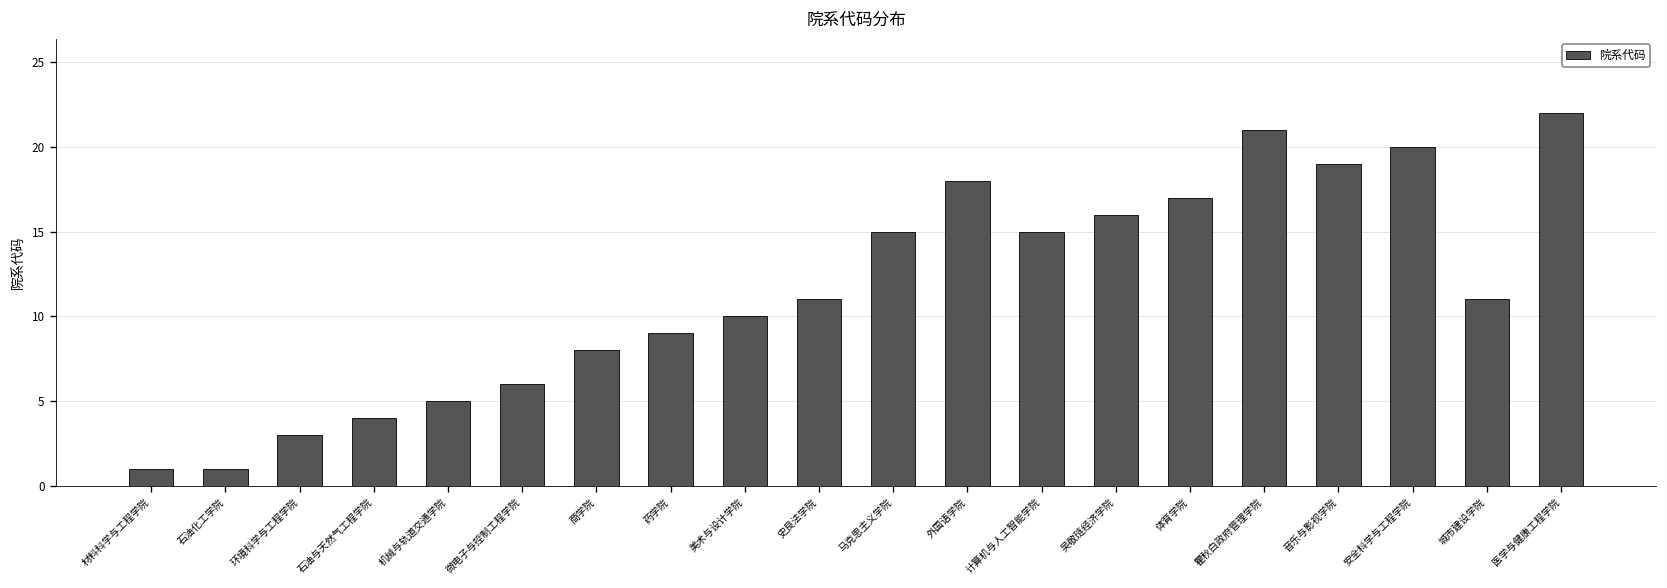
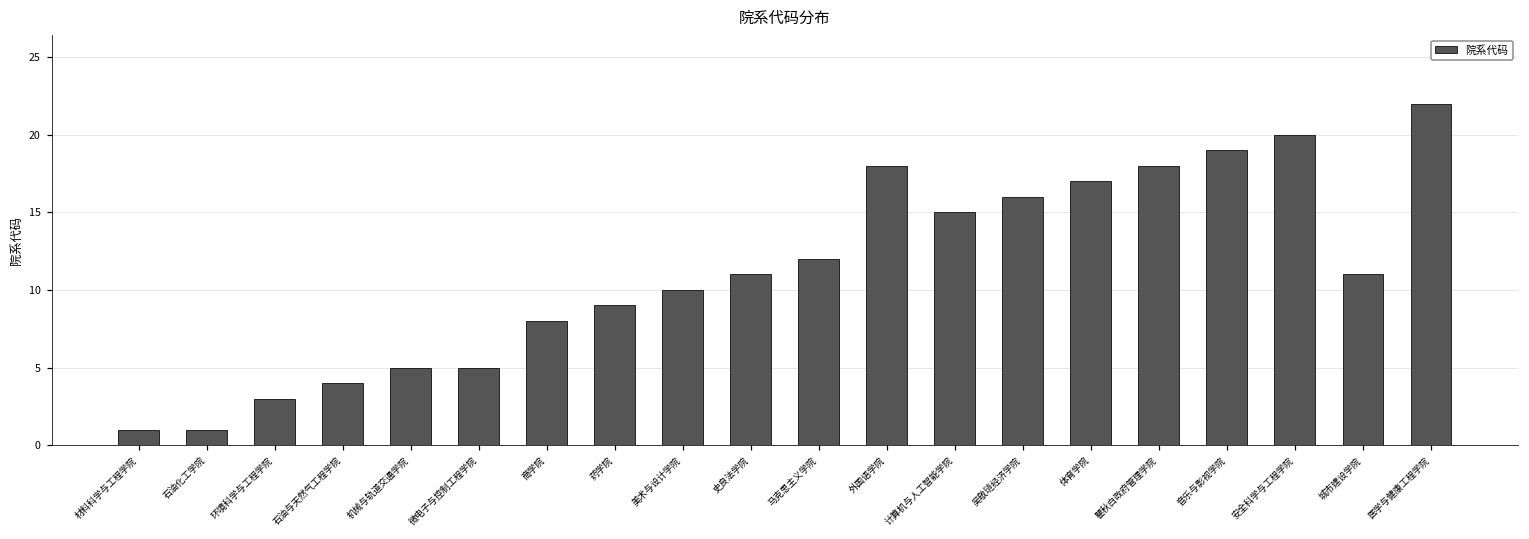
微电子与控制工程学院: 6 -> 5
马克思主义学院: 15 -> 12
瞿秋白政府管理学院: 21 -> 18
